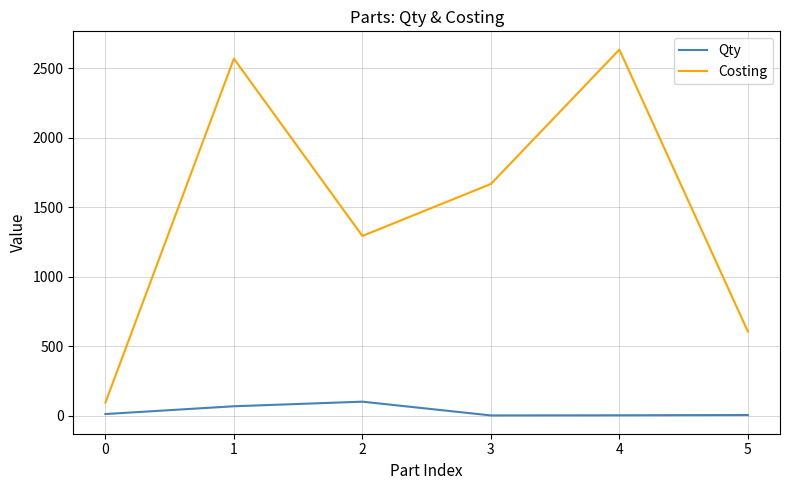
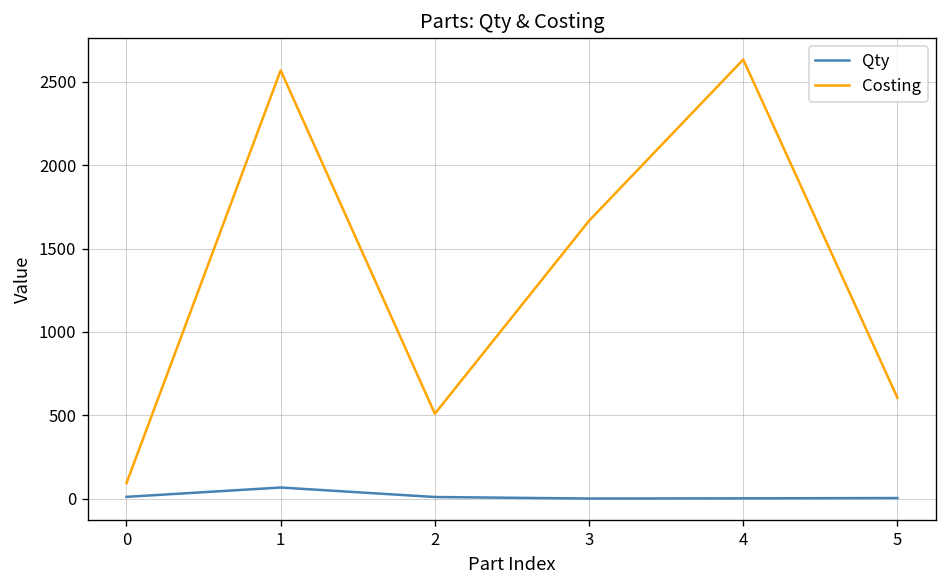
Qty, 2: 100 -> 10
Costing, 2: 1290 -> 510
